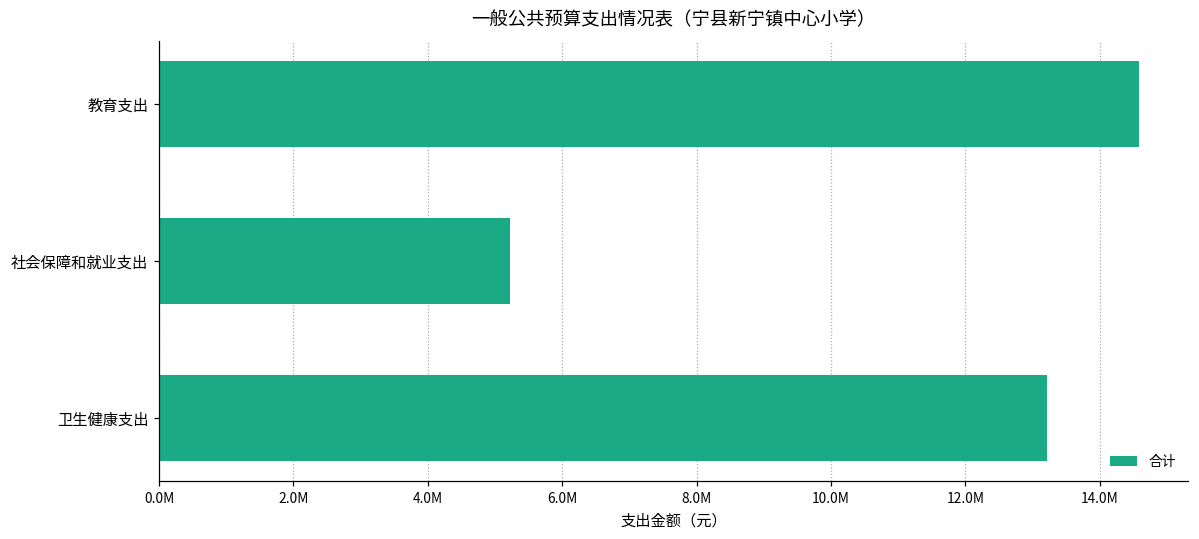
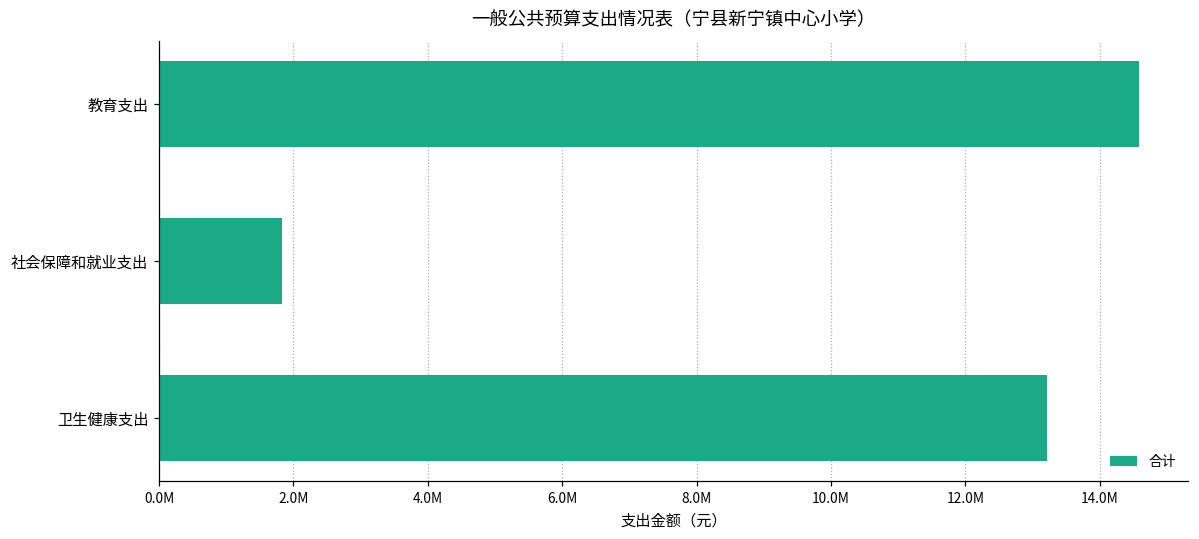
社会保障和就业支出: 5200000 -> 1800000
